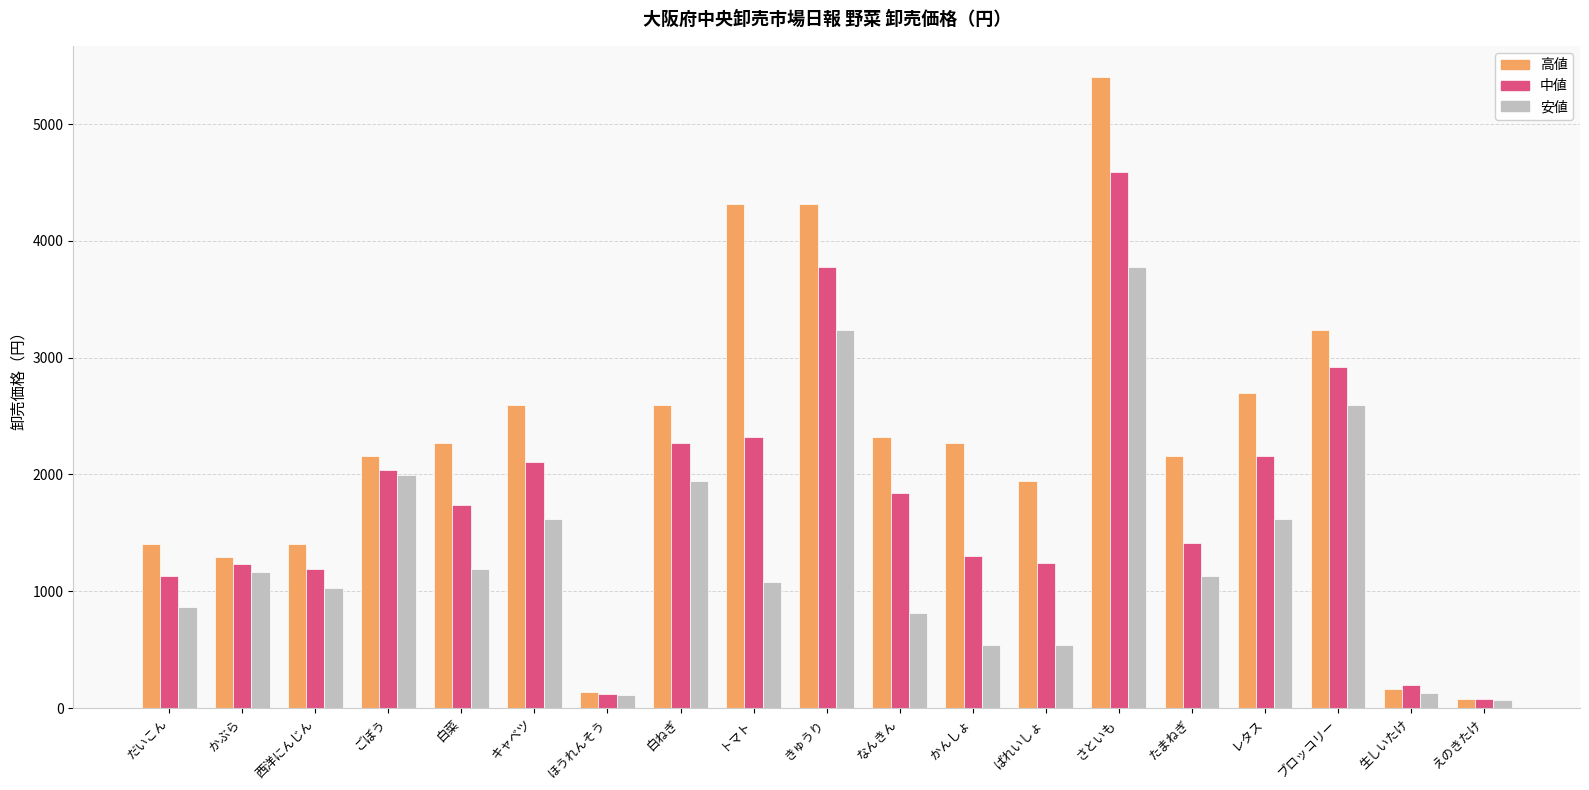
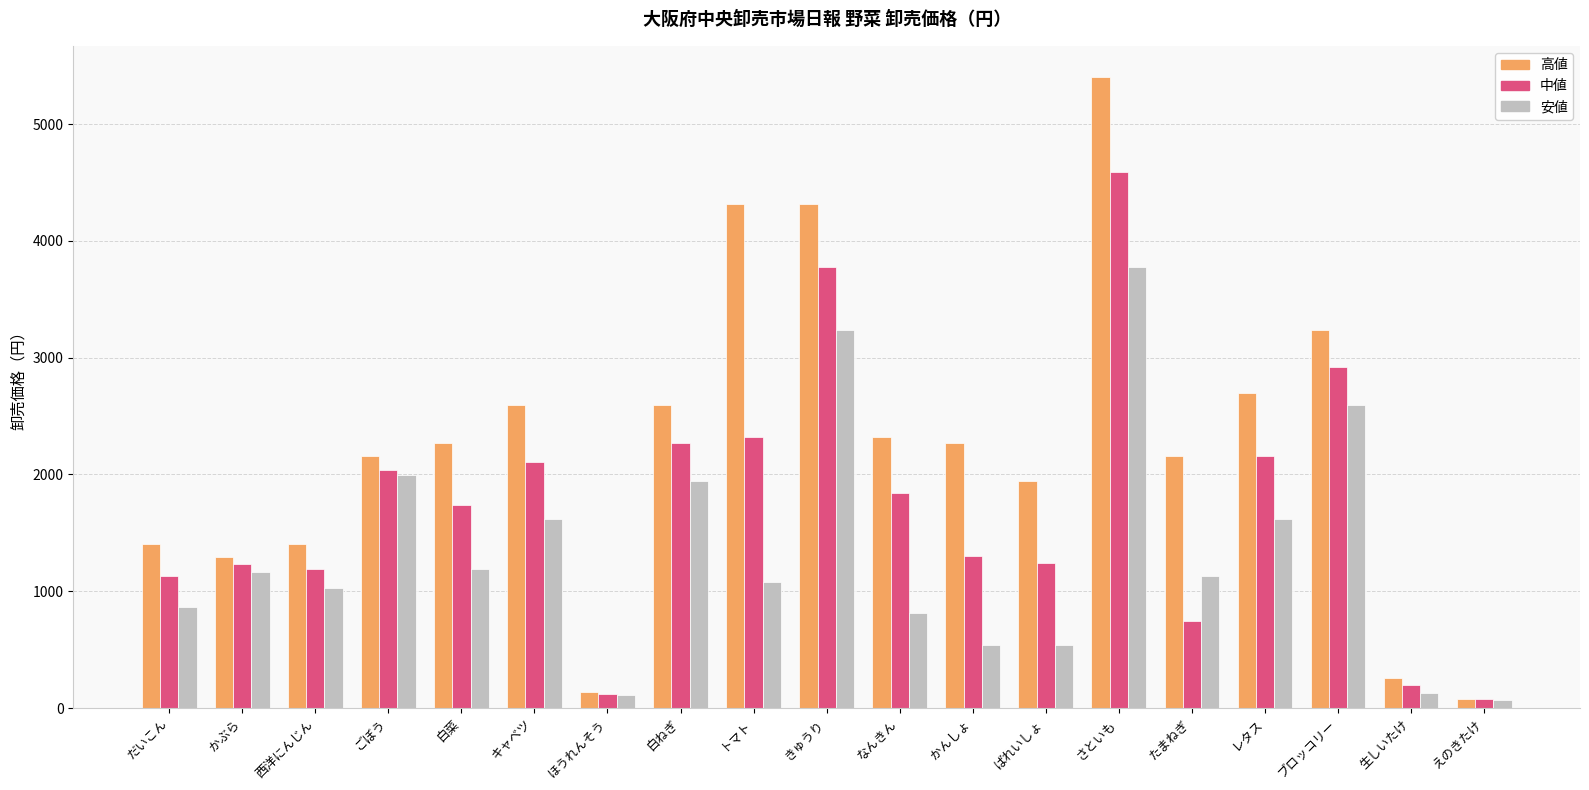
中値, たまねぎ: 1420 -> 740
高値, 生しいたけ: 170 -> 260
